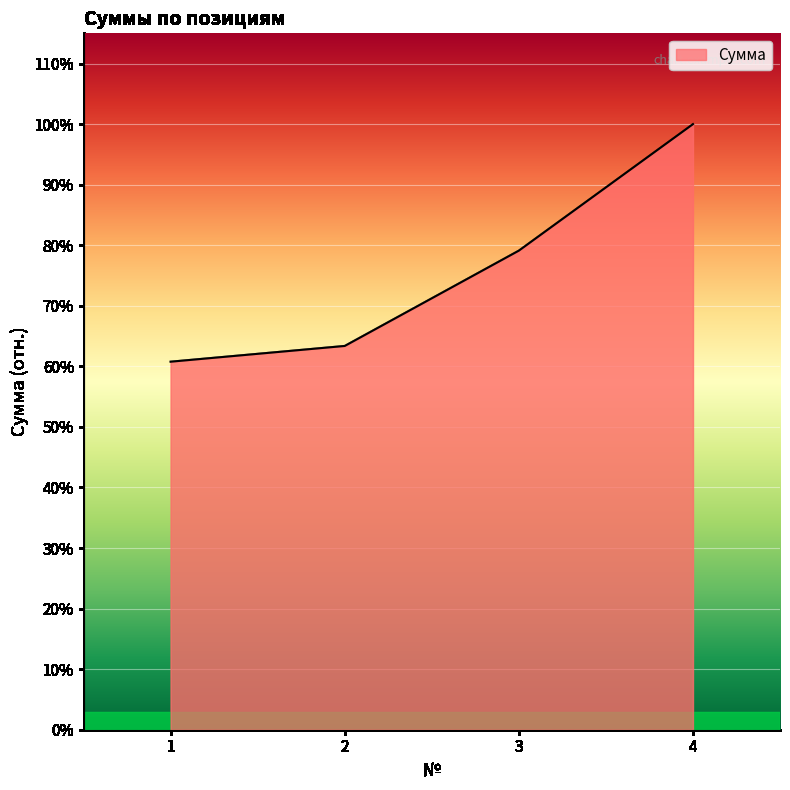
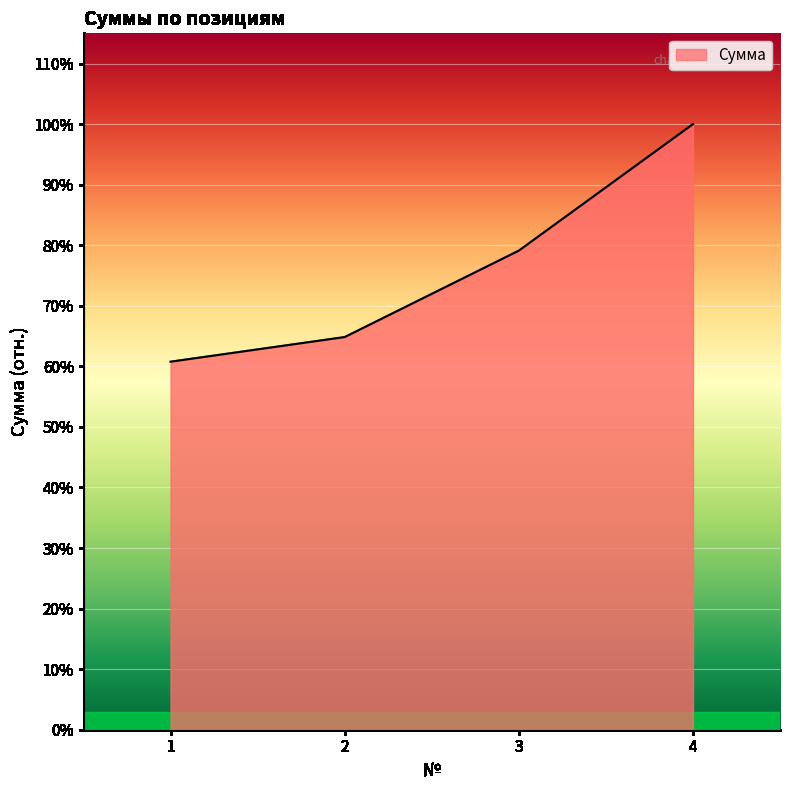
2: 63% -> 65%
